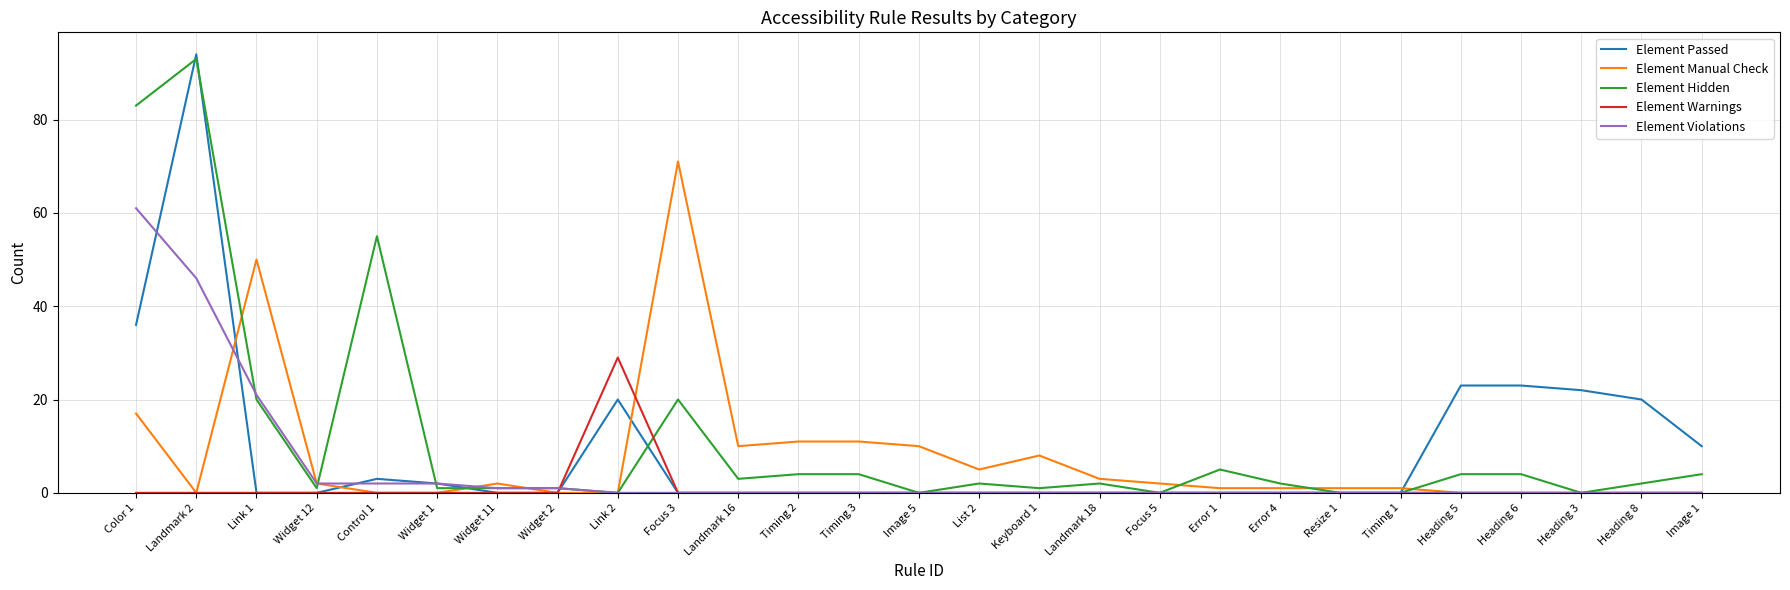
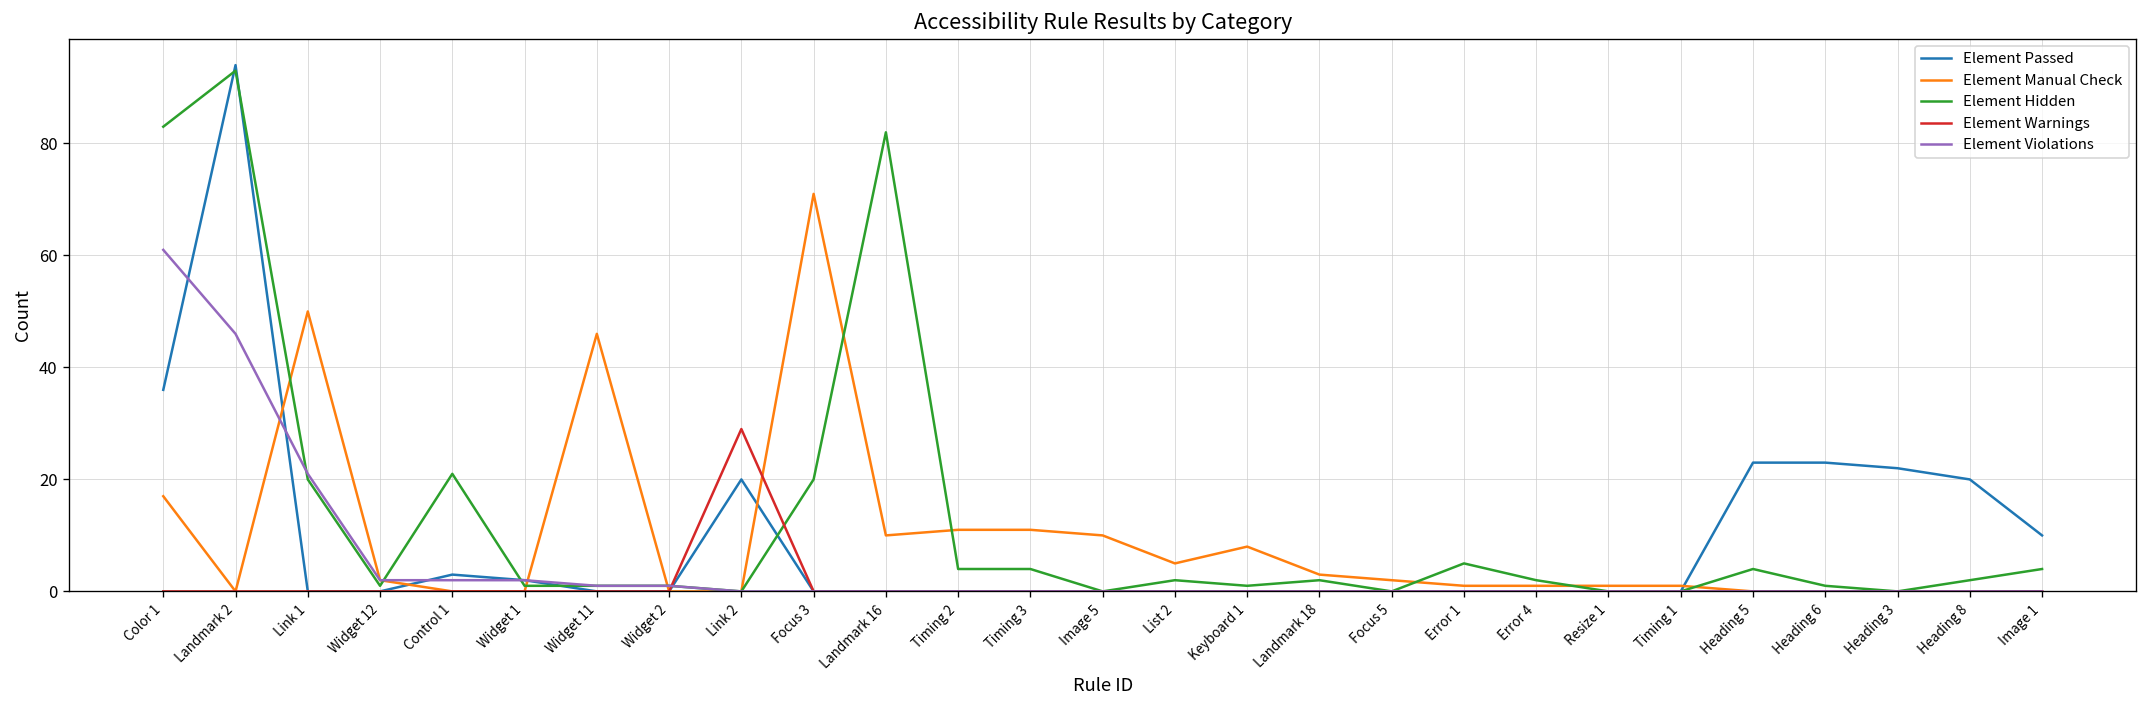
Element Hidden, Control 1: 55 -> 21
Element Manual Check, Widget 11: 2 -> 46
Element Hidden, Landmark 16: 3 -> 82
Element Hidden, Heading 6: 4 -> 1
